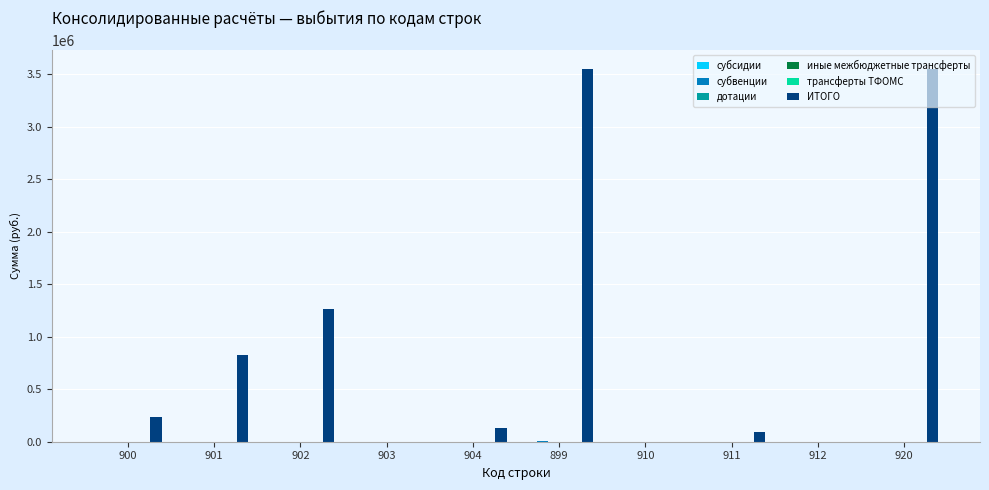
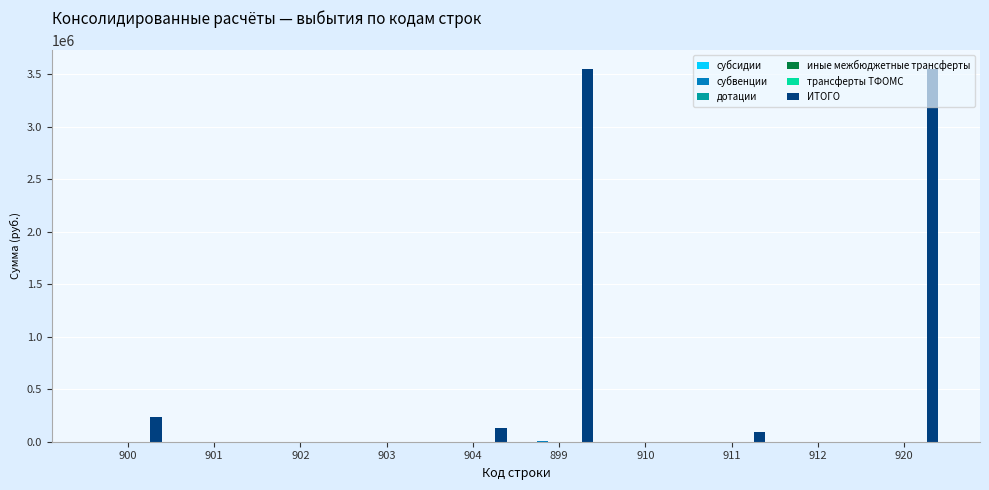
ИТОГО, 901: 830000 -> 0
ИТОГО, 902: 1270000 -> 0
